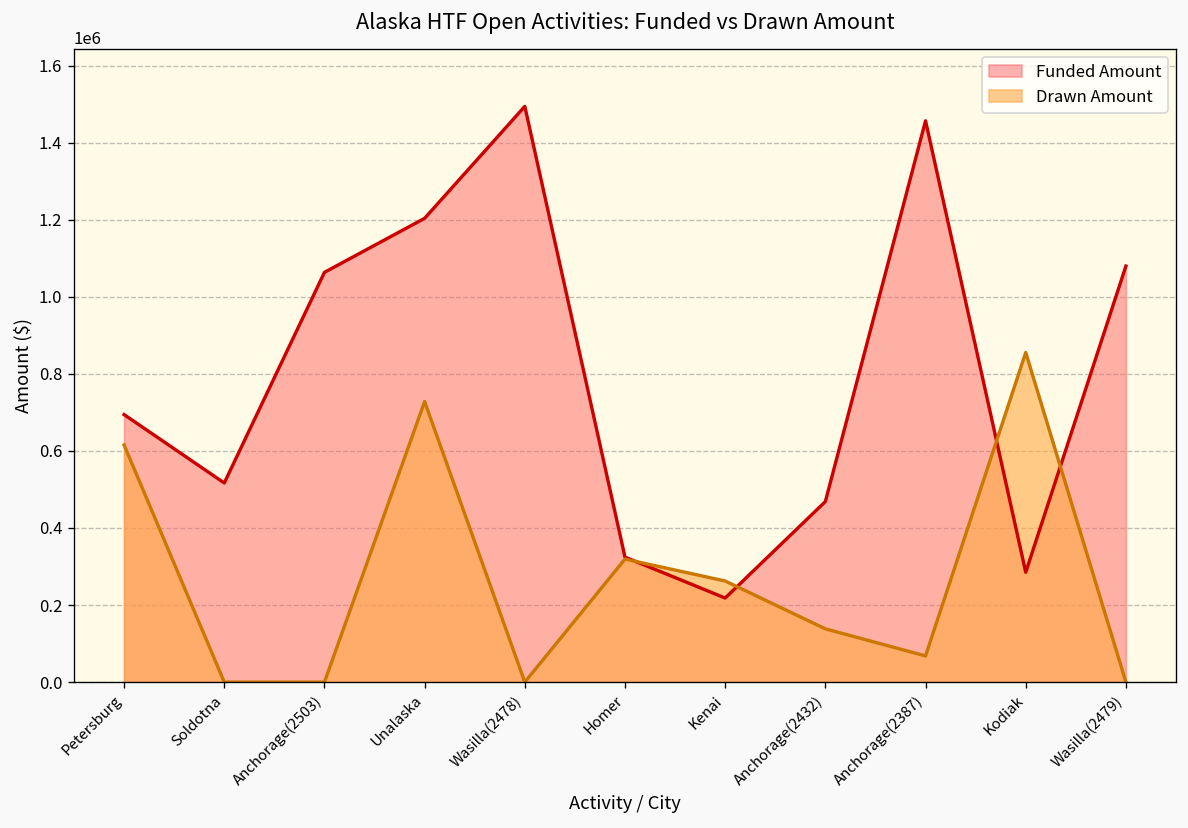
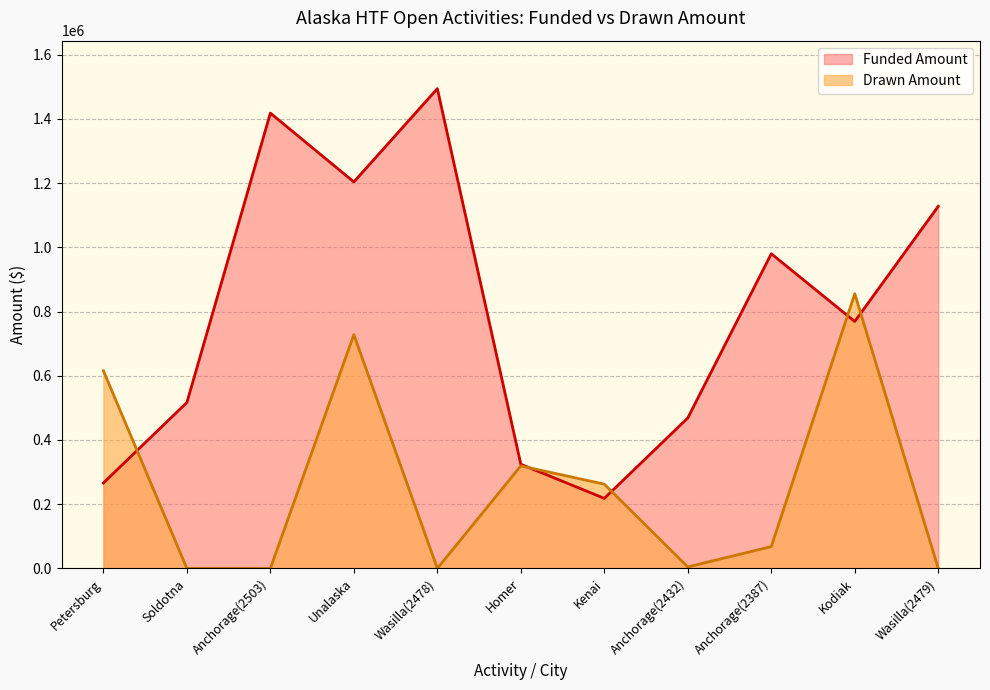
Funded Amount, Petersburg: 690000 -> 270000
Funded Amount, Anchorage(2503): 1060000 -> 1420000
Drawn Amount, Anchorage(2432): 140000 -> 0
Funded Amount, Anchorage(2387): 1460000 -> 980000
Funded Amount, Kodiak: 290000 -> 770000
Funded Amount, Wasilla(2479): 1080000 -> 1130000
